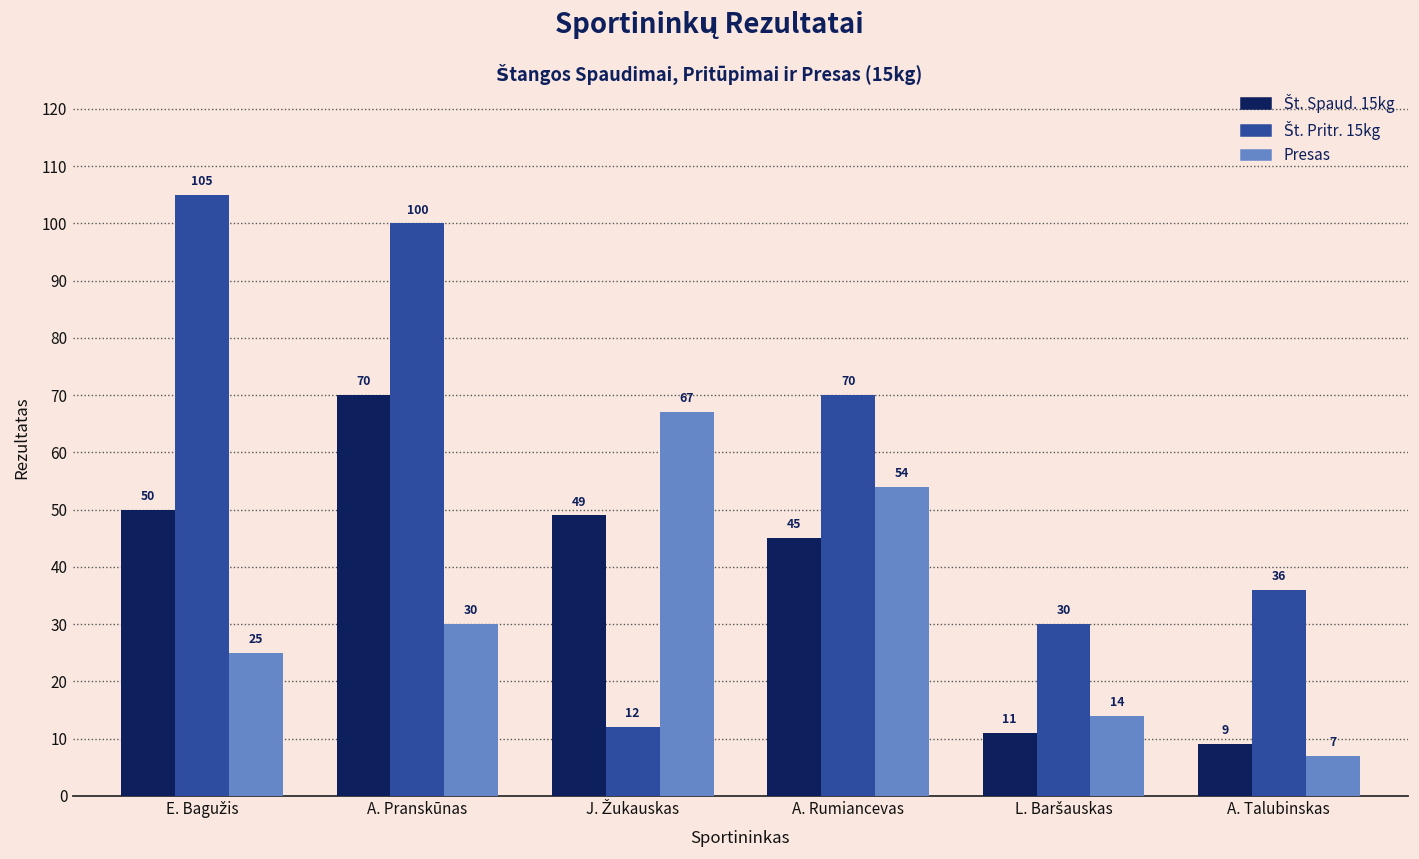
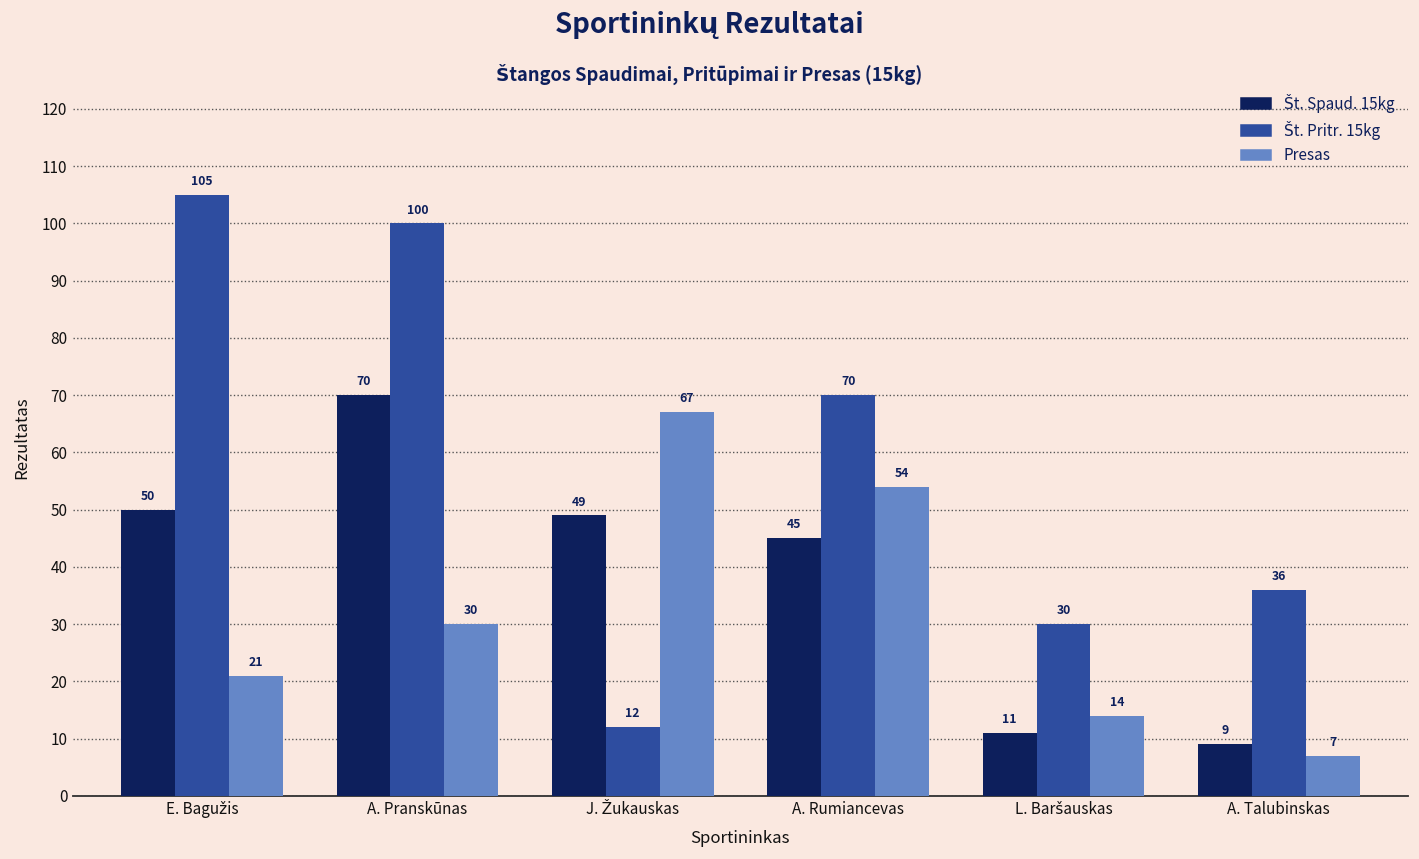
Presas, E. Bagužis: 25 -> 21
